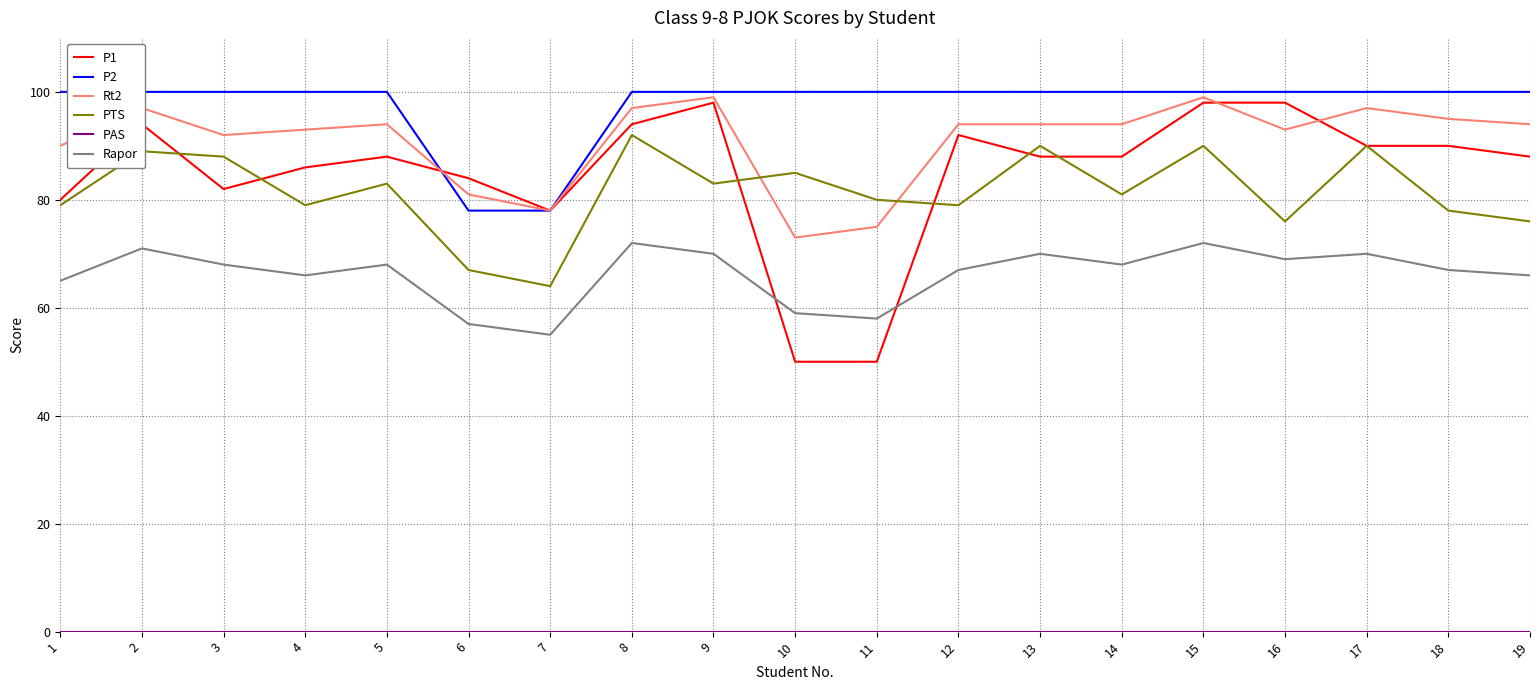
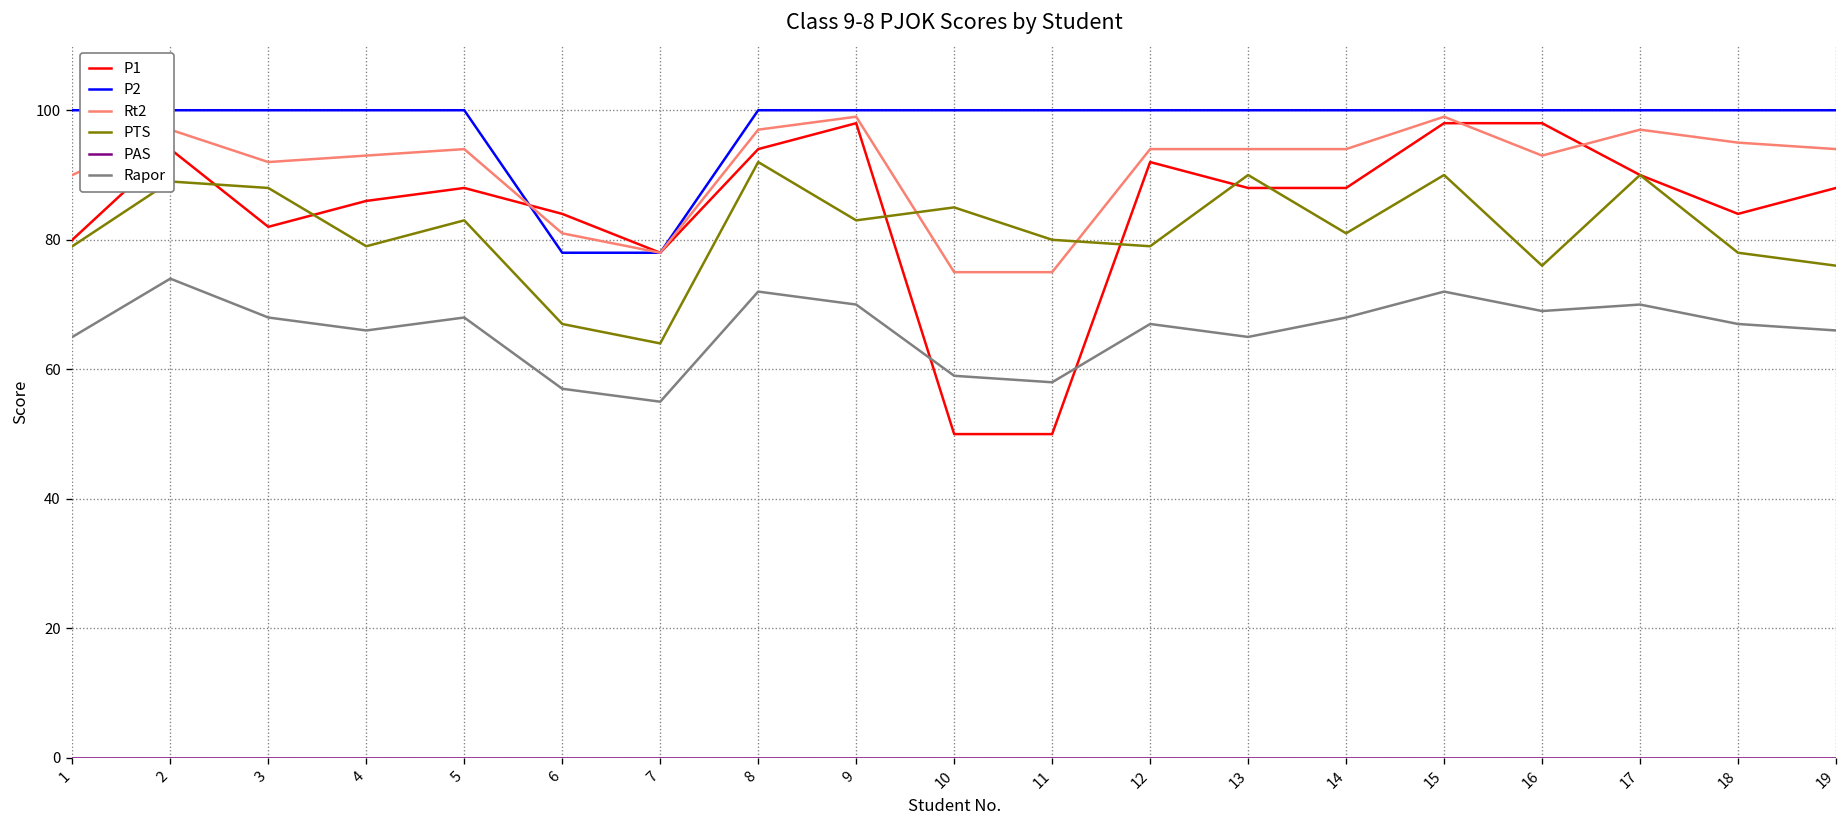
Rapor, 2: 71 -> 74
Rt2, 10: 73 -> 75
Rapor, 13: 70 -> 65
P1, 18: 90 -> 84
